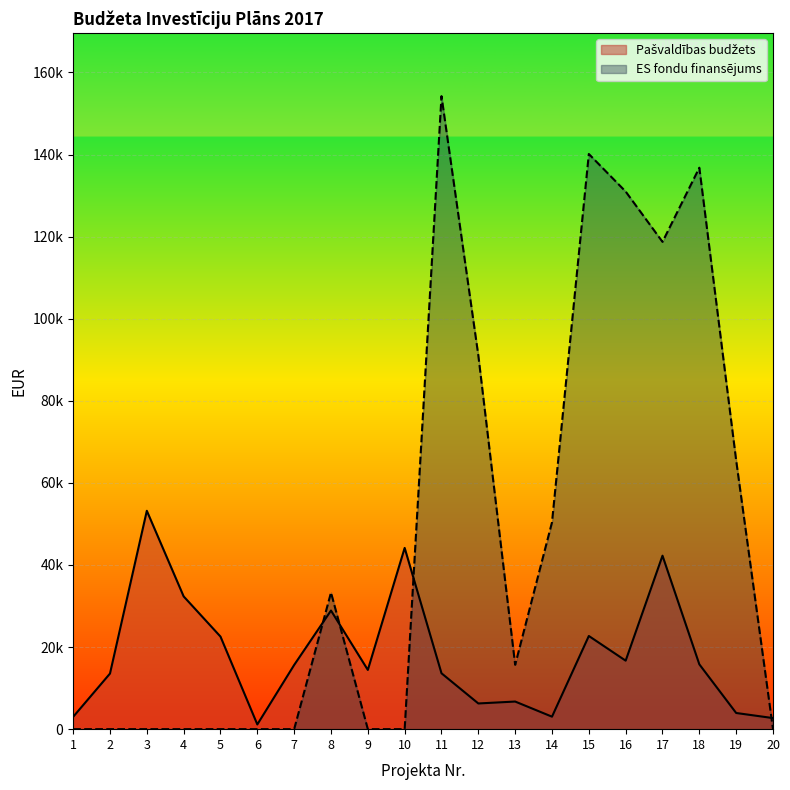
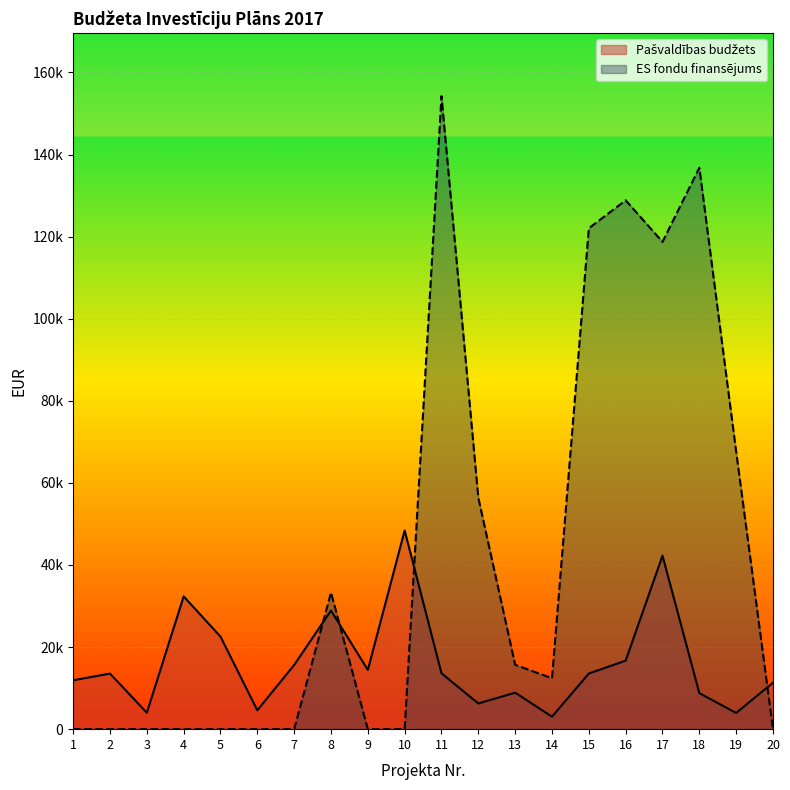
Pašvaldības budžets, 1: 3000 -> 12000
Pašvaldības budžets, 3: 53000 -> 4000
Pašvaldības budžets, 6: 1000 -> 5000
Pašvaldības budžets, 10: 44000 -> 48000
ES fondu finansējums, 12: 91000 -> 56000
Pašvaldības budžets, 13: 7000 -> 9000
ES fondu finansējums, 14: 50000 -> 12000
Pašvaldības budžets, 15: 23000 -> 14000
ES fondu finansējums, 15: 140000 -> 122000
ES fondu finansējums, 16: 131000 -> 129000
Pašvaldības budžets, 18: 16000 -> 9000
ES fondu finansējums, 19: 65000 -> 68000
Pašvaldības budžets, 20: 3000 -> 11000
